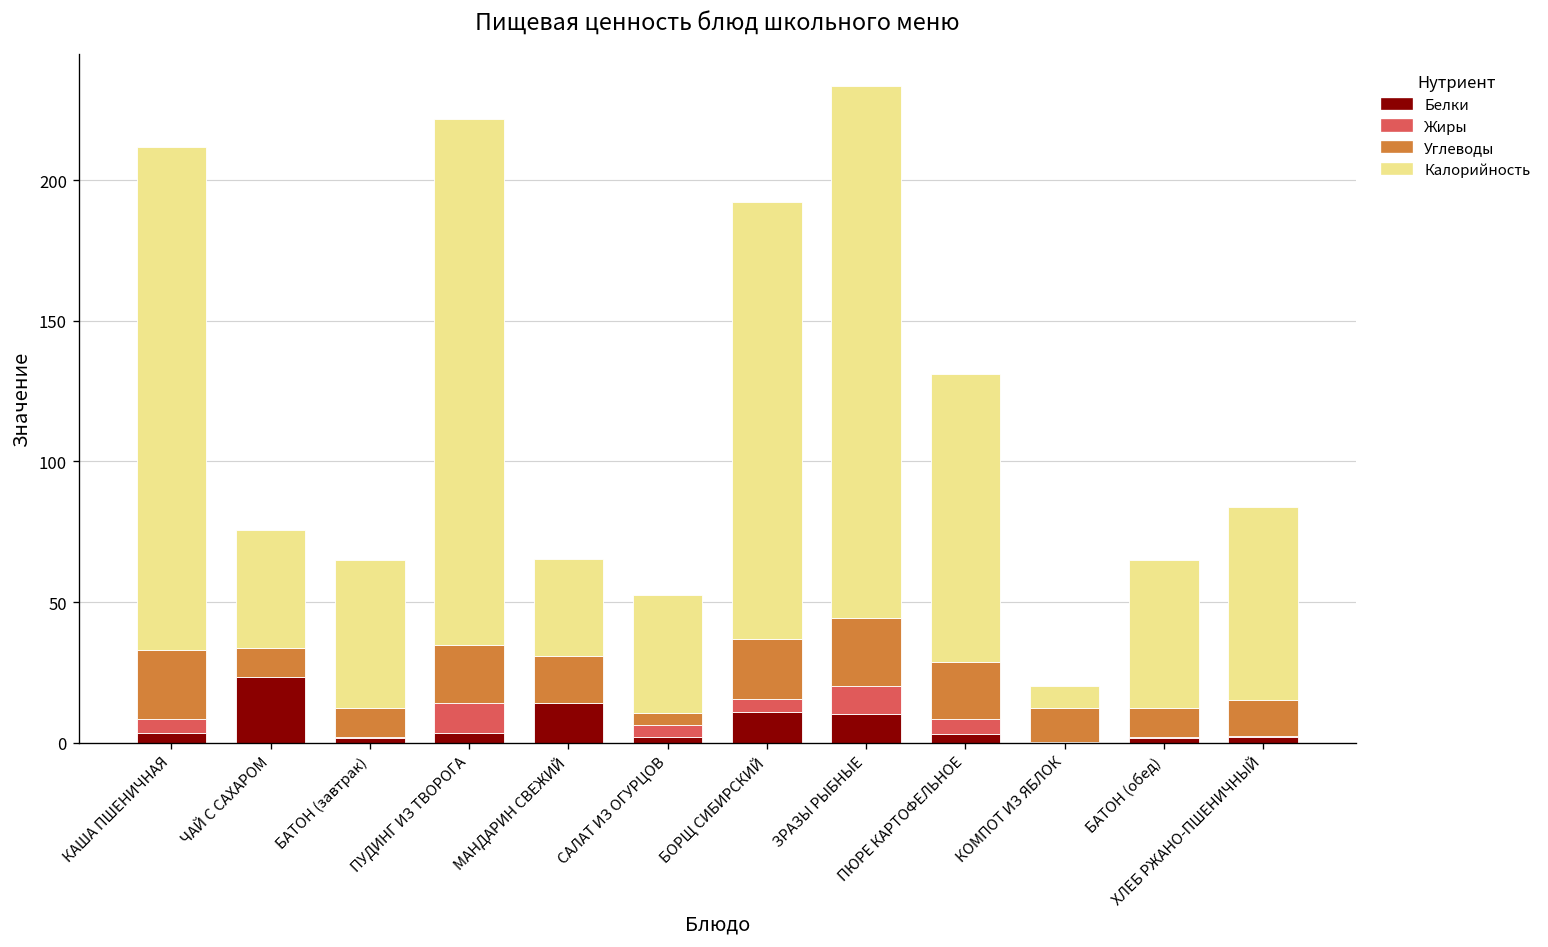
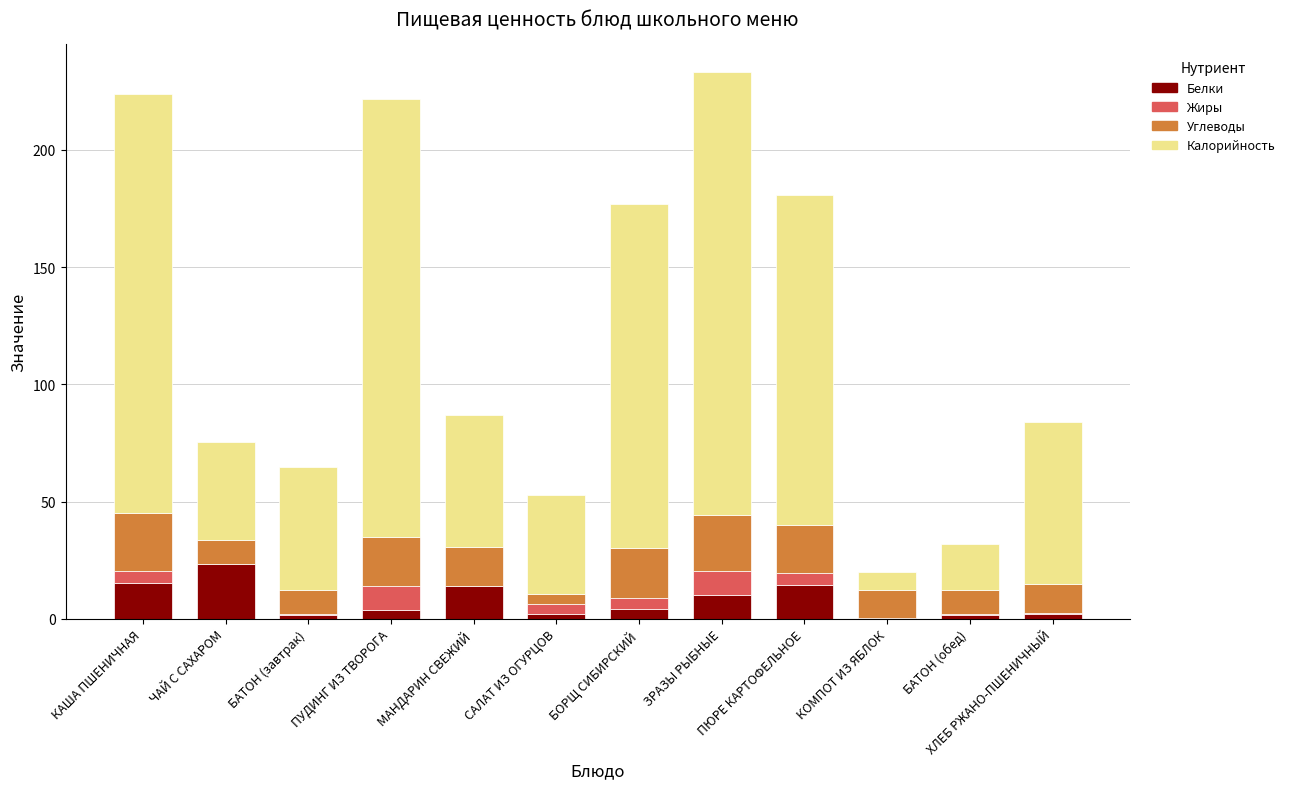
Белки, КАША ПШЕНИЧНАЯ: 3 -> 15
Калорийность, МАНДАРИН СВЕЖИЙ: 35 -> 56
Белки, БОРЩ СИБИРСКИЙ: 11 -> 4
Калорийность, БОРЩ СИБИРСКИЙ: 155 -> 147
Белки, ПЮРЕ КАРТОФЕЛЬНОЕ: 3 -> 14
Калорийность, ПЮРЕ КАРТОФЕЛЬНОЕ: 102 -> 141
Калорийность, БАТОН (обед): 52 -> 19
